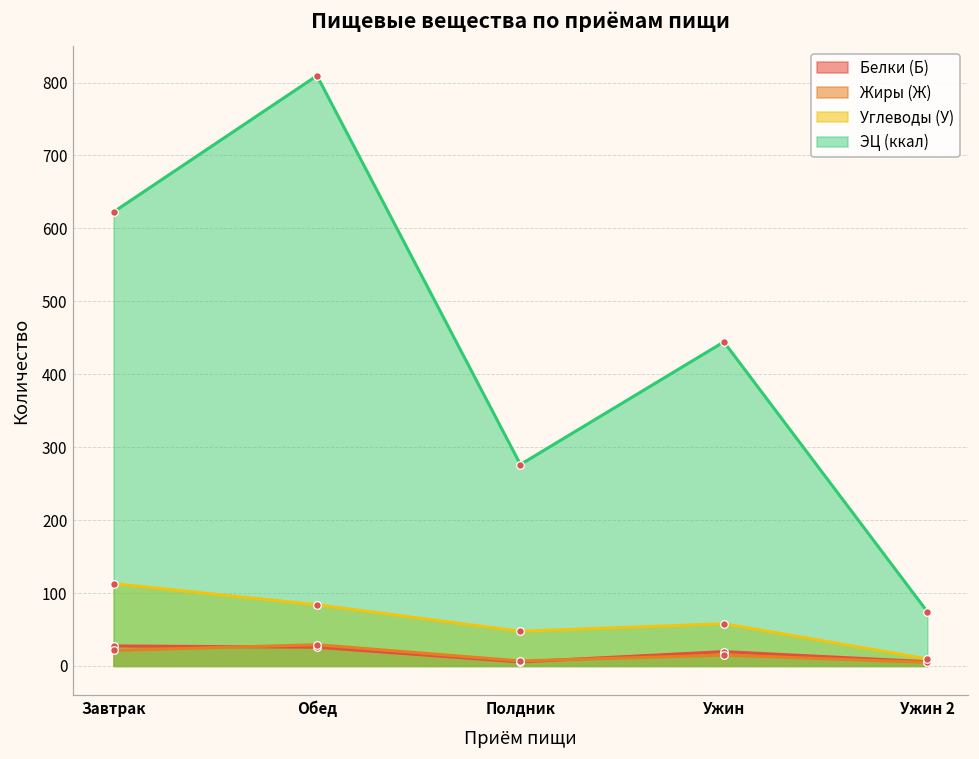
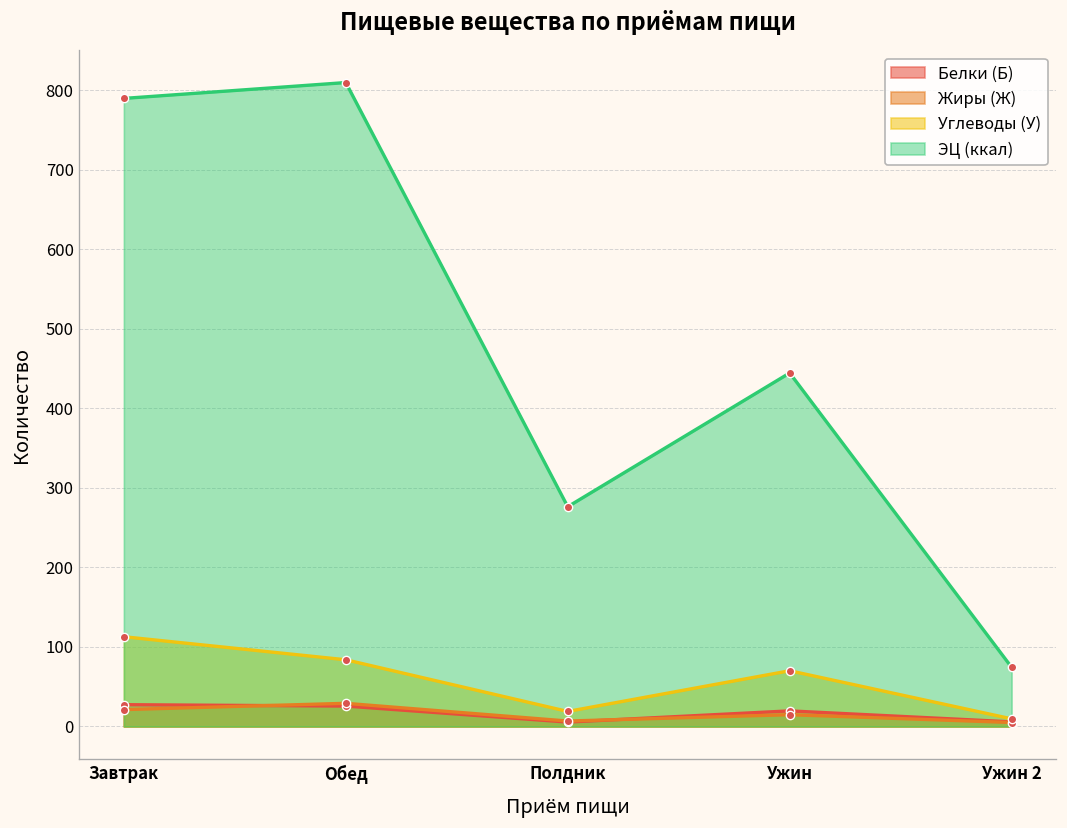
ЭЦ (ккал), Завтрак: 620 -> 790
Углеводы (У), Полдник: 50 -> 20
Углеводы (У), Ужин: 60 -> 70
